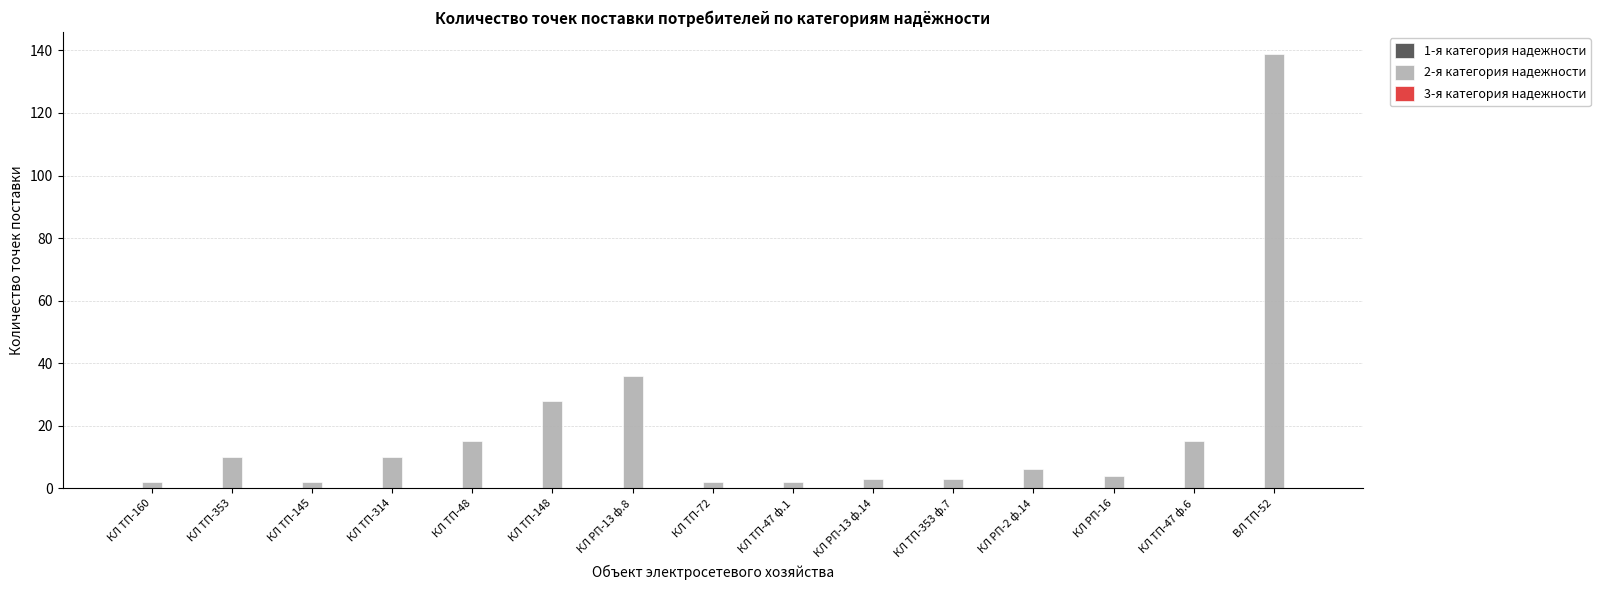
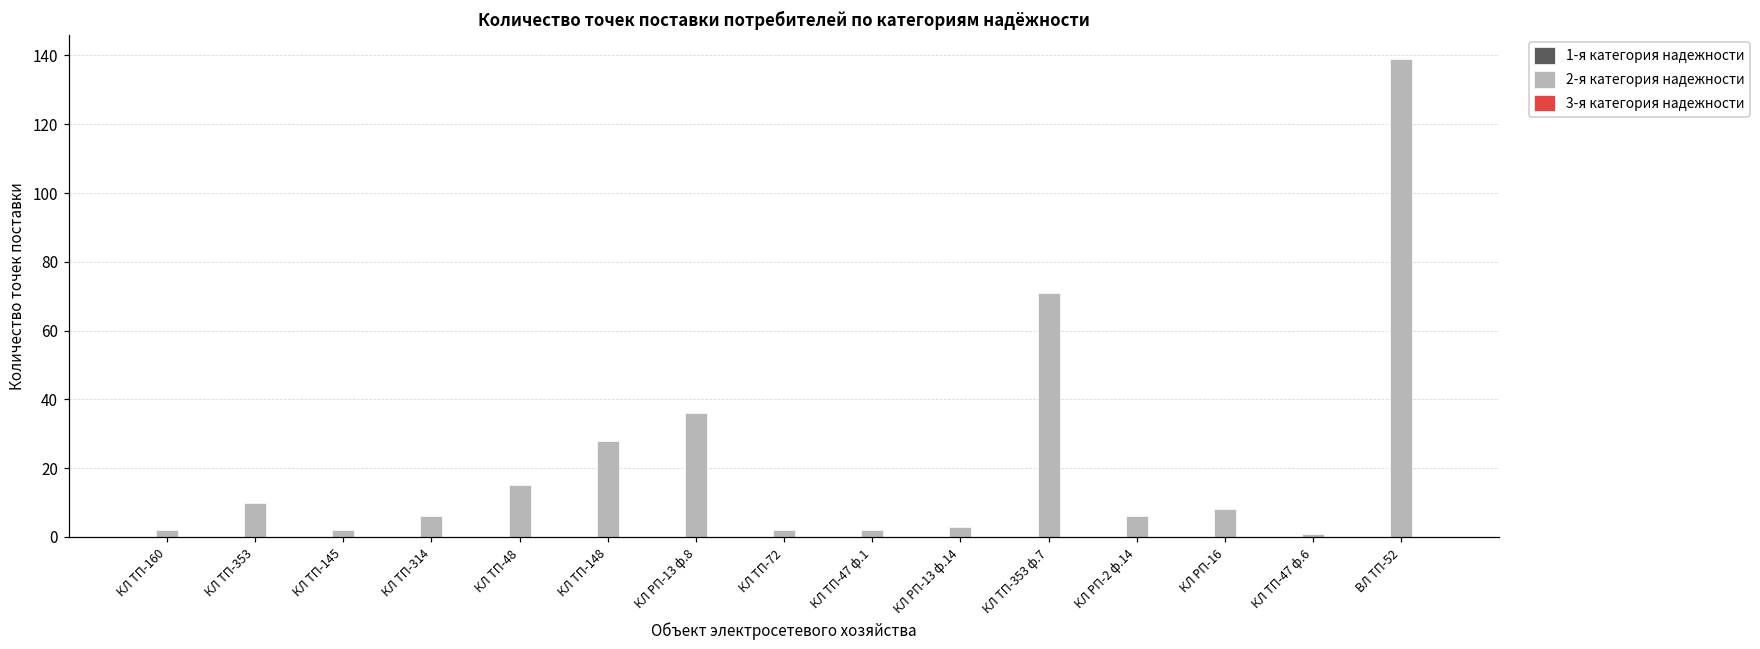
2-я категория надежности, КЛ ТП-314: 10 -> 6
2-я категория надежности, КЛ ТП-353 ф.7: 3 -> 71
2-я категория надежности, КЛ РП-16: 4 -> 8
2-я категория надежности, КЛ ТП-47 ф.6: 15 -> 1
